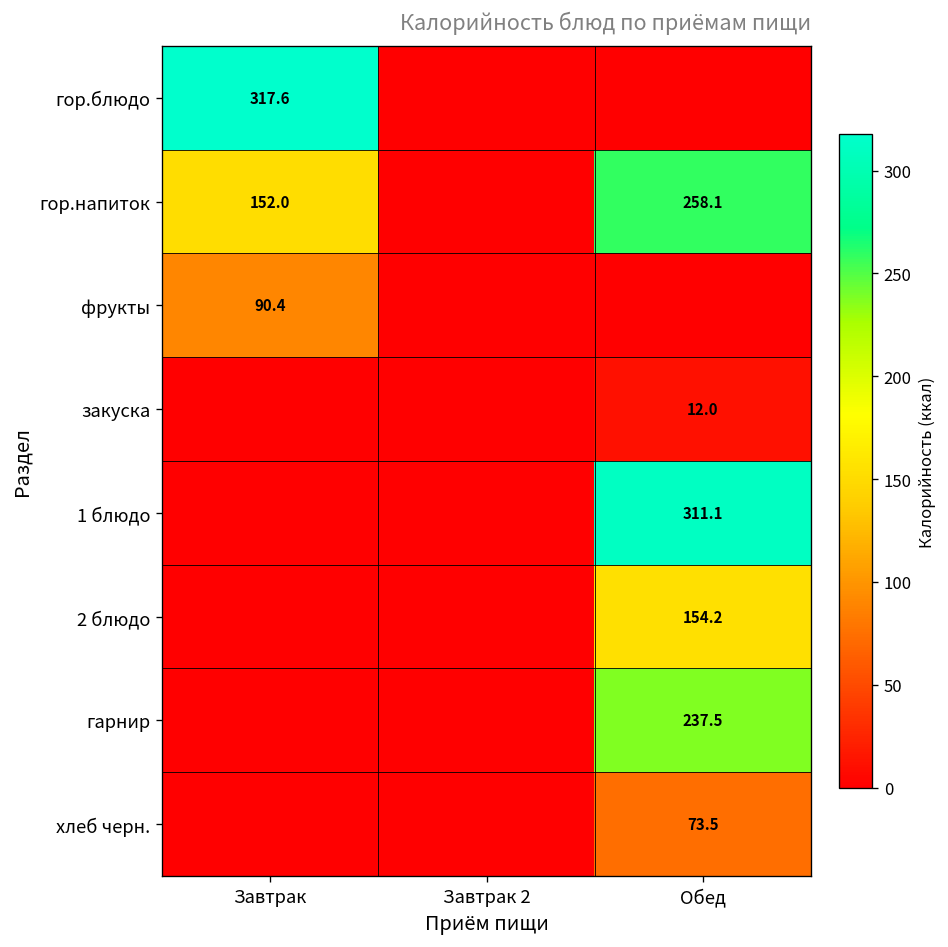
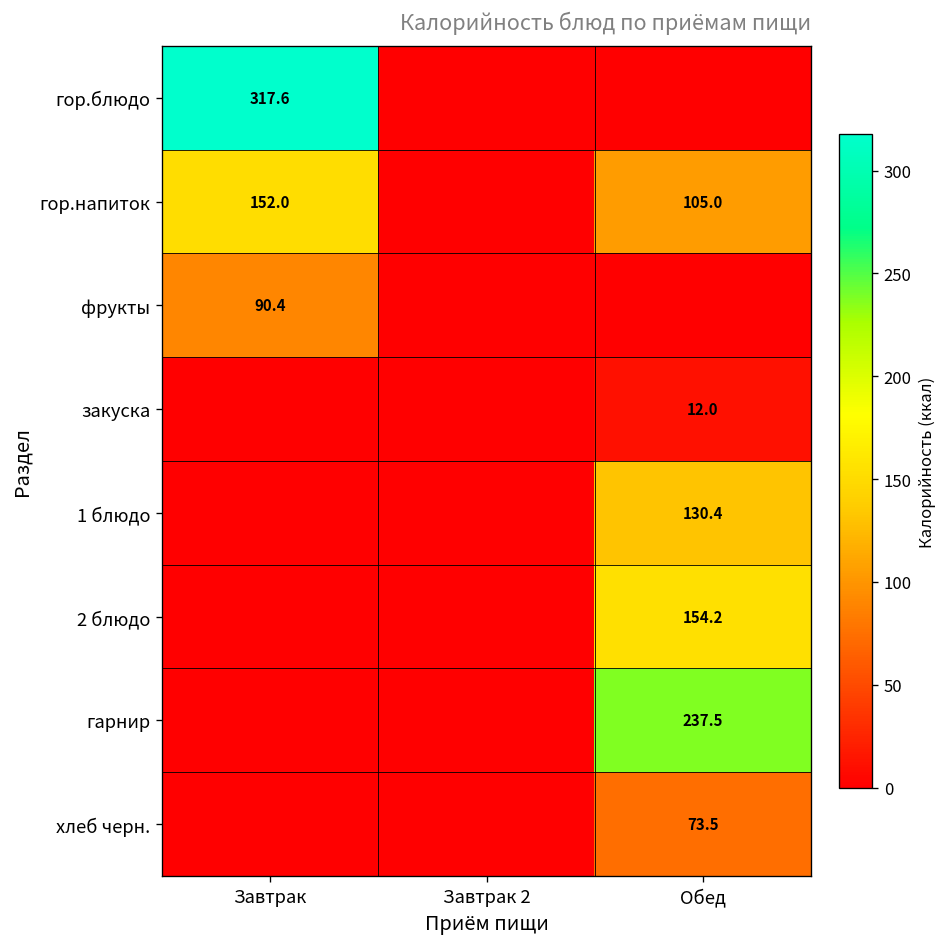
гор.напиток, Обед: 258.1 -> 105.0
1 блюдо, Обед: 311.1 -> 130.4
